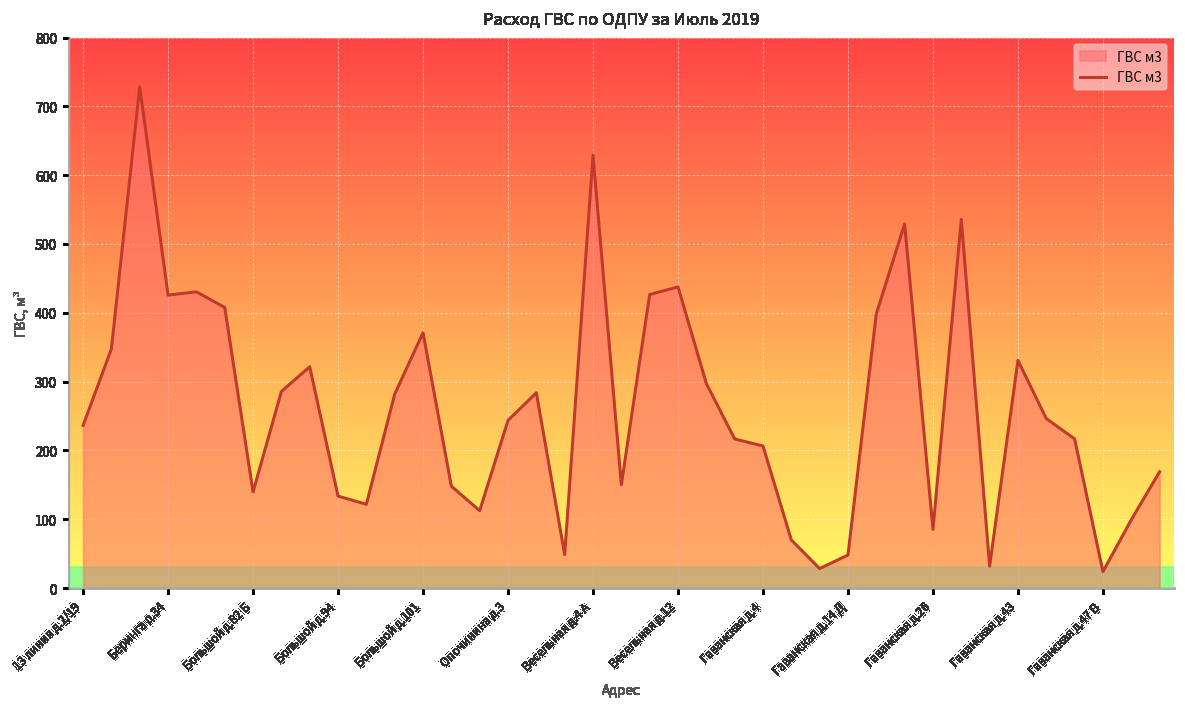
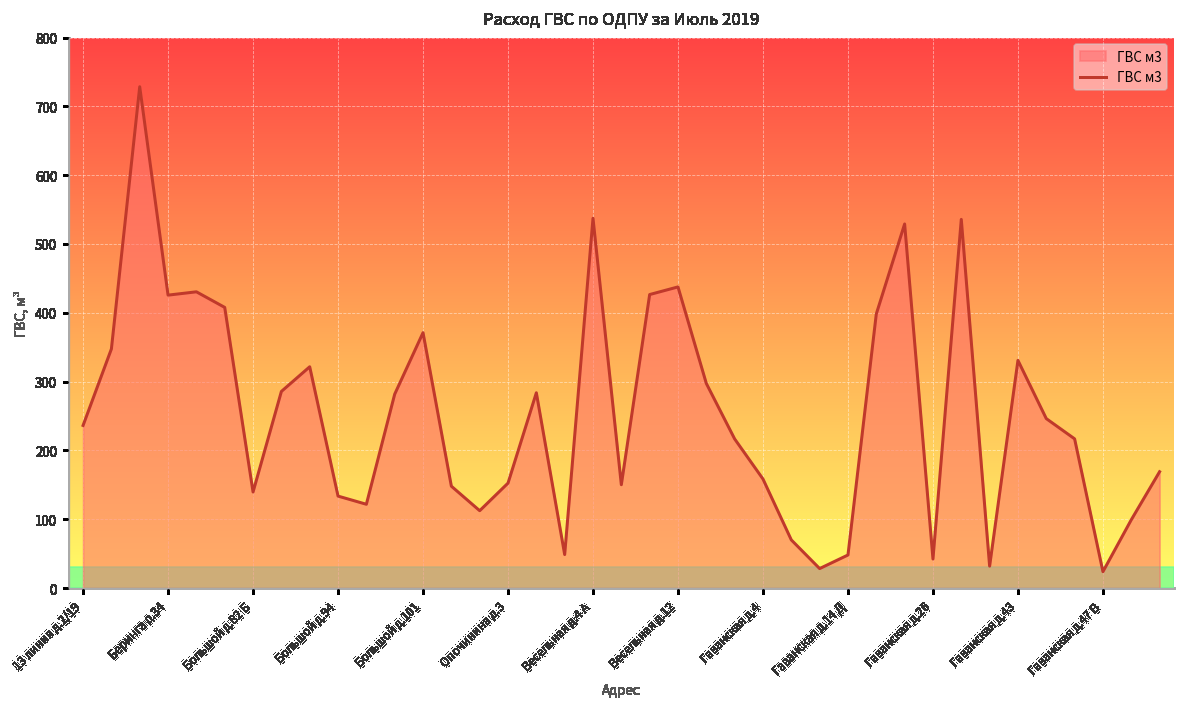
Опочинина д.3: 240 -> 150
Весельная д.4 А: 630 -> 540
Гаванская д.4: 210 -> 160
Гаванская д.26: 90 -> 40
